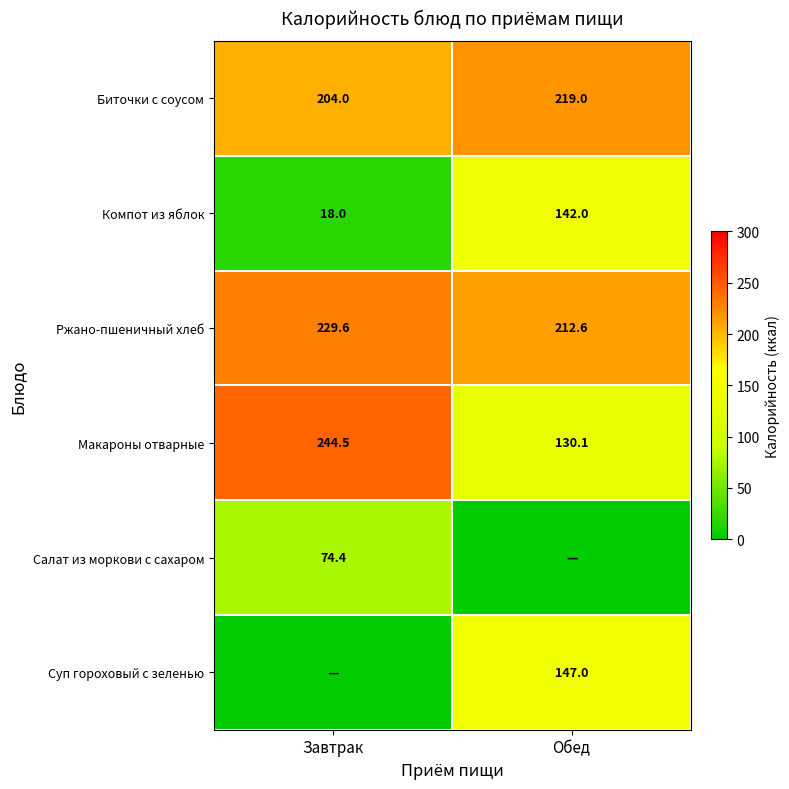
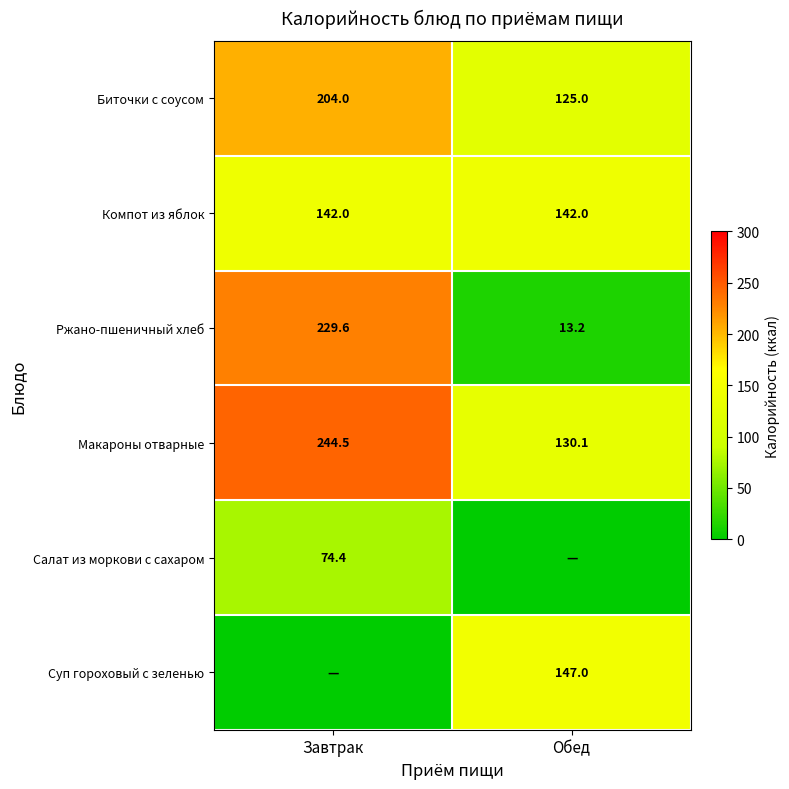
Биточки с соусом, Обед: 219.0 -> 125.0
Компот из яблок, Завтрак: 18.0 -> 142.0
Ржано-пшеничный хлеб, Обед: 212.6 -> 13.2
